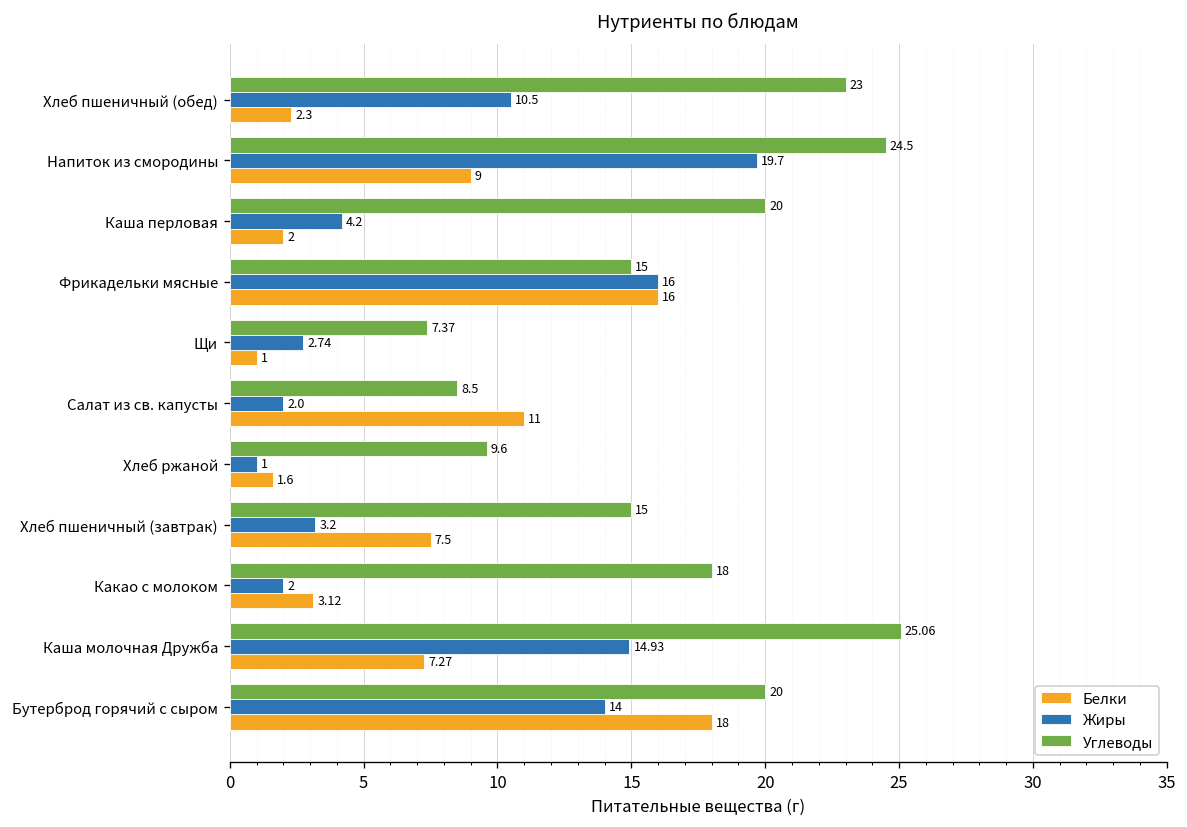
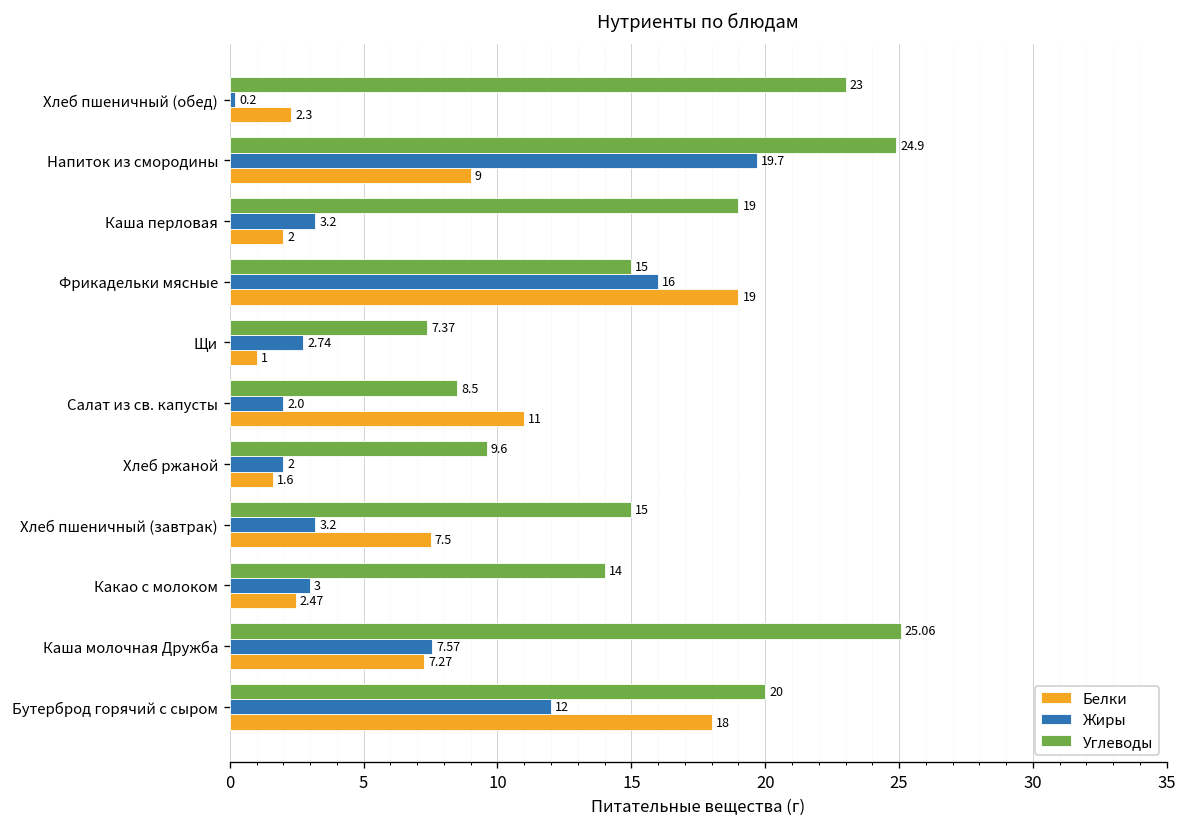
Жиры, Хлеб пшеничный (обед): 10.5 -> 0.2
Углеводы, Напиток из смородины: 24.5 -> 24.9
Углеводы, Каша перловая: 20 -> 19
Жиры, Каша перловая: 4.2 -> 3.2
Белки, Фрикадельки мясные: 16 -> 19
Жиры, Хлеб ржаной: 1 -> 2
Углеводы, Какао с молоком: 18 -> 14
Жиры, Какао с молоком: 2 -> 3
Белки, Какао с молоком: 3.12 -> 2.47
Жиры, Каша молочная Дружба: 14.93 -> 7.57
Жиры, Бутерброд горячий с сыром: 14 -> 12
